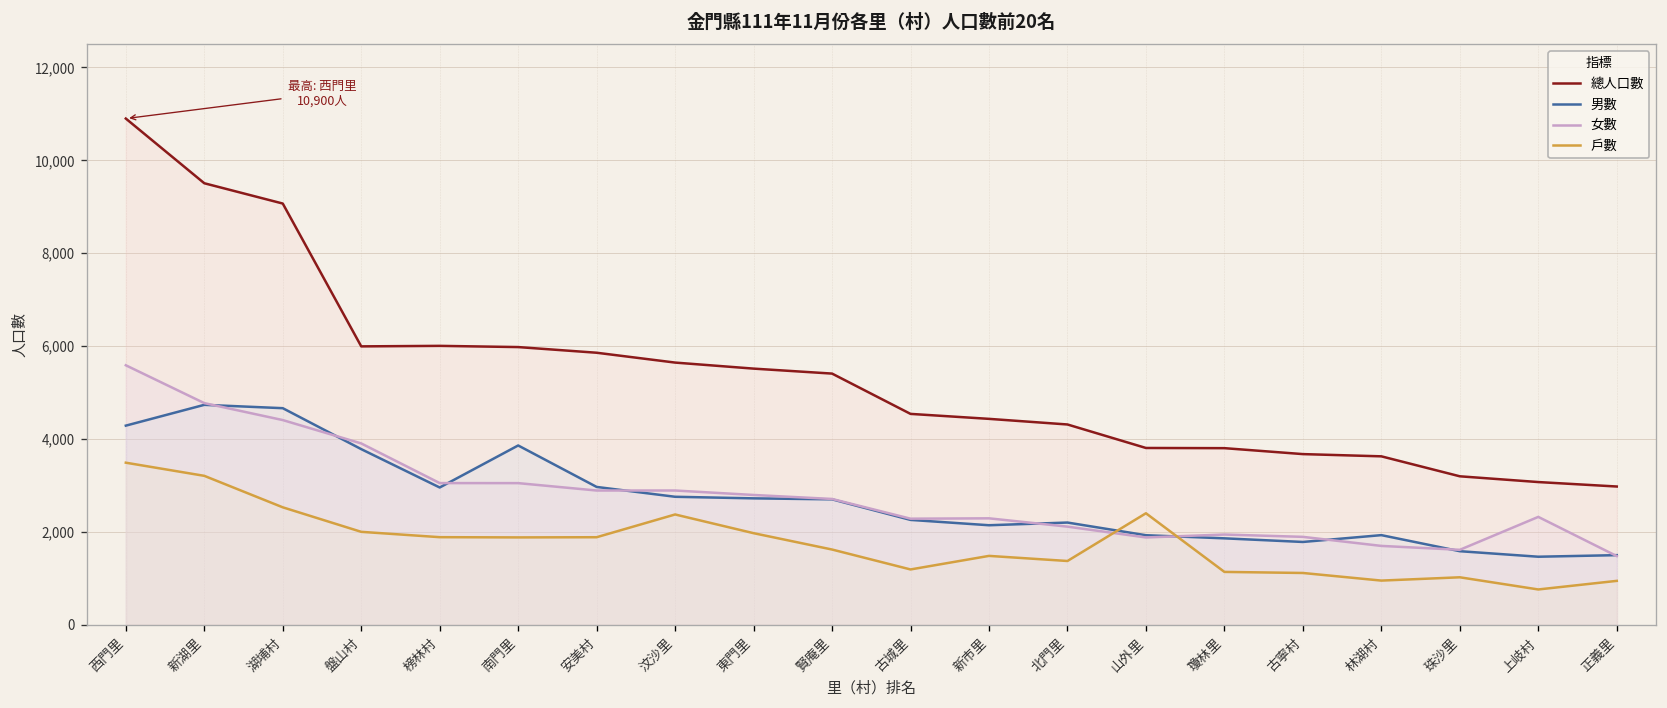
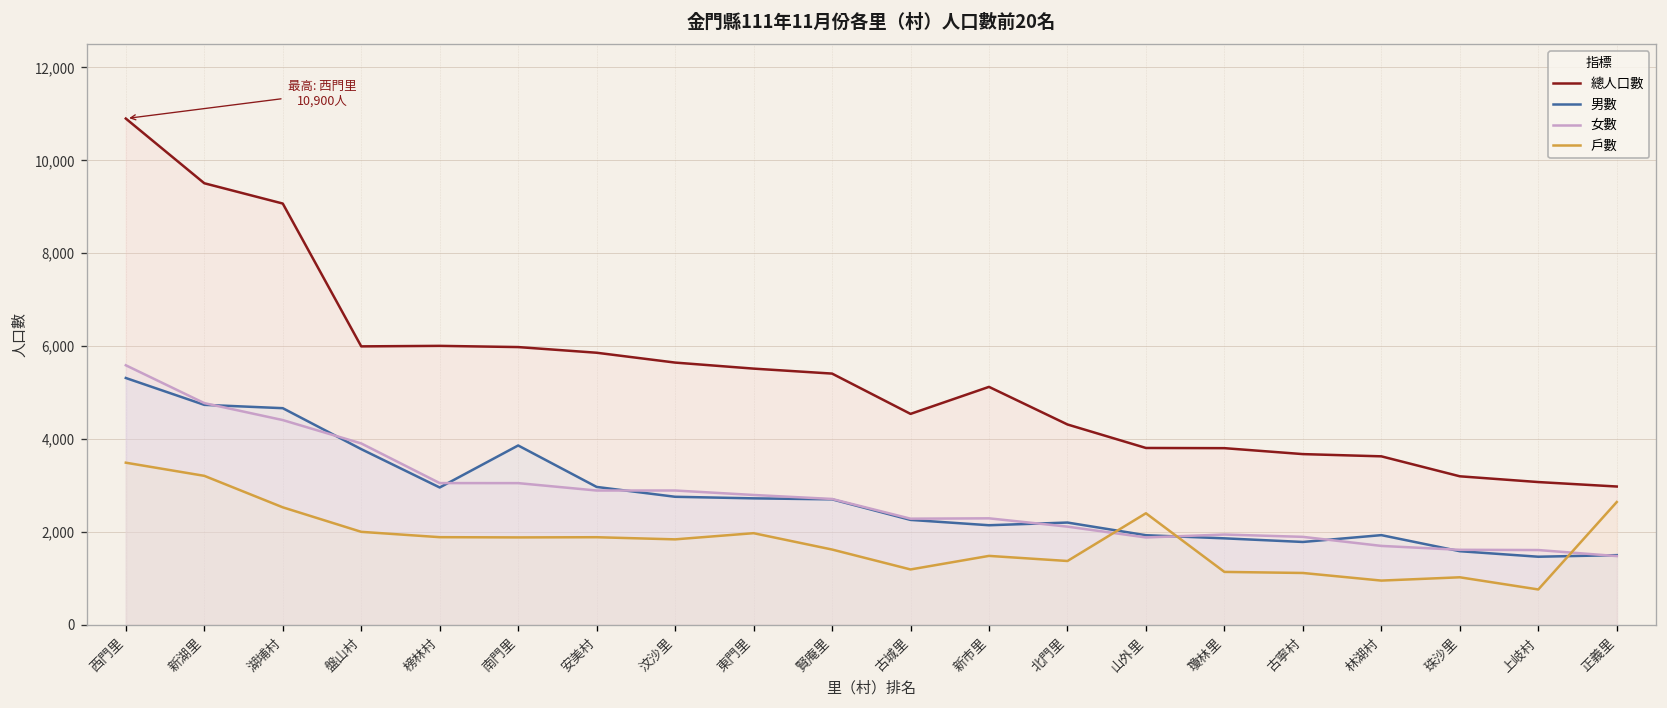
男數, 西門里: 4,300 -> 5,300
戶數, 汶沙里: 2,400 -> 1,800
總人口數, 新市里: 4,400 -> 5,100
女數, 上岐村: 2,300 -> 1,600
戶數, 正義里: 900 -> 2,600
